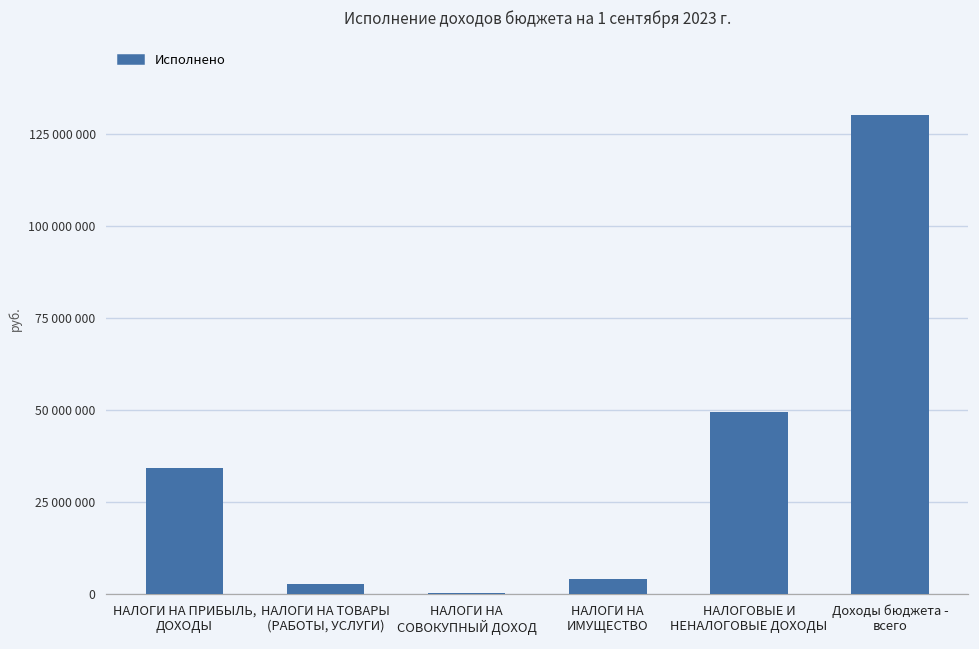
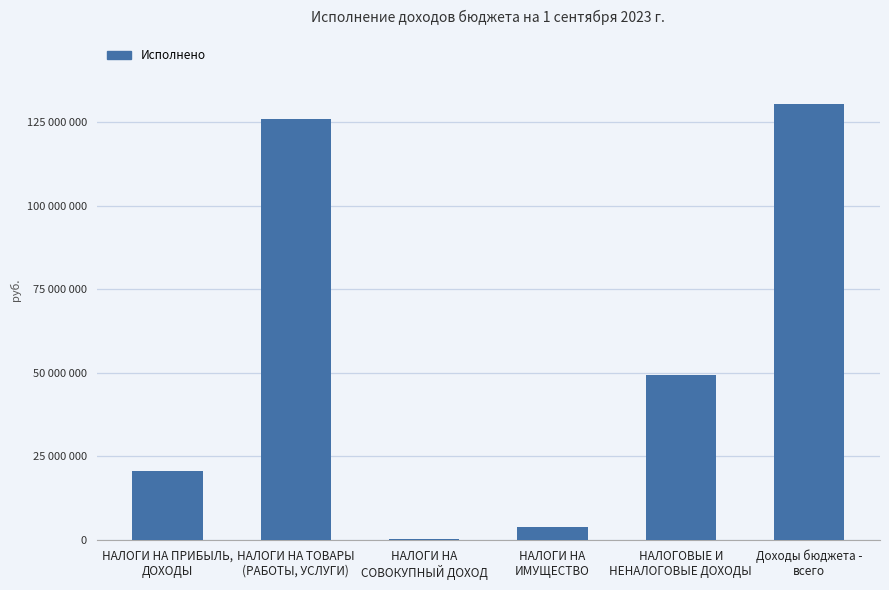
НАЛОГИ НА ПРИБЫЛЬ, ДОХОДЫ: 34000000 -> 21000000
НАЛОГИ НА ТОВАРЫ (РАБОТЫ, УСЛУГИ): 3000000 -> 126000000
